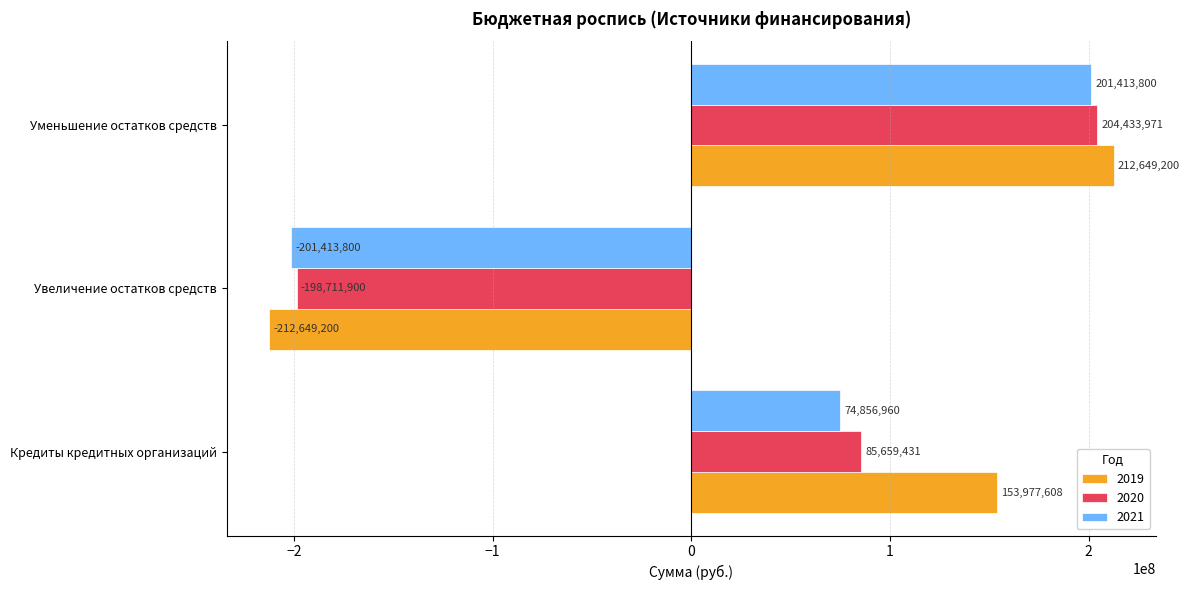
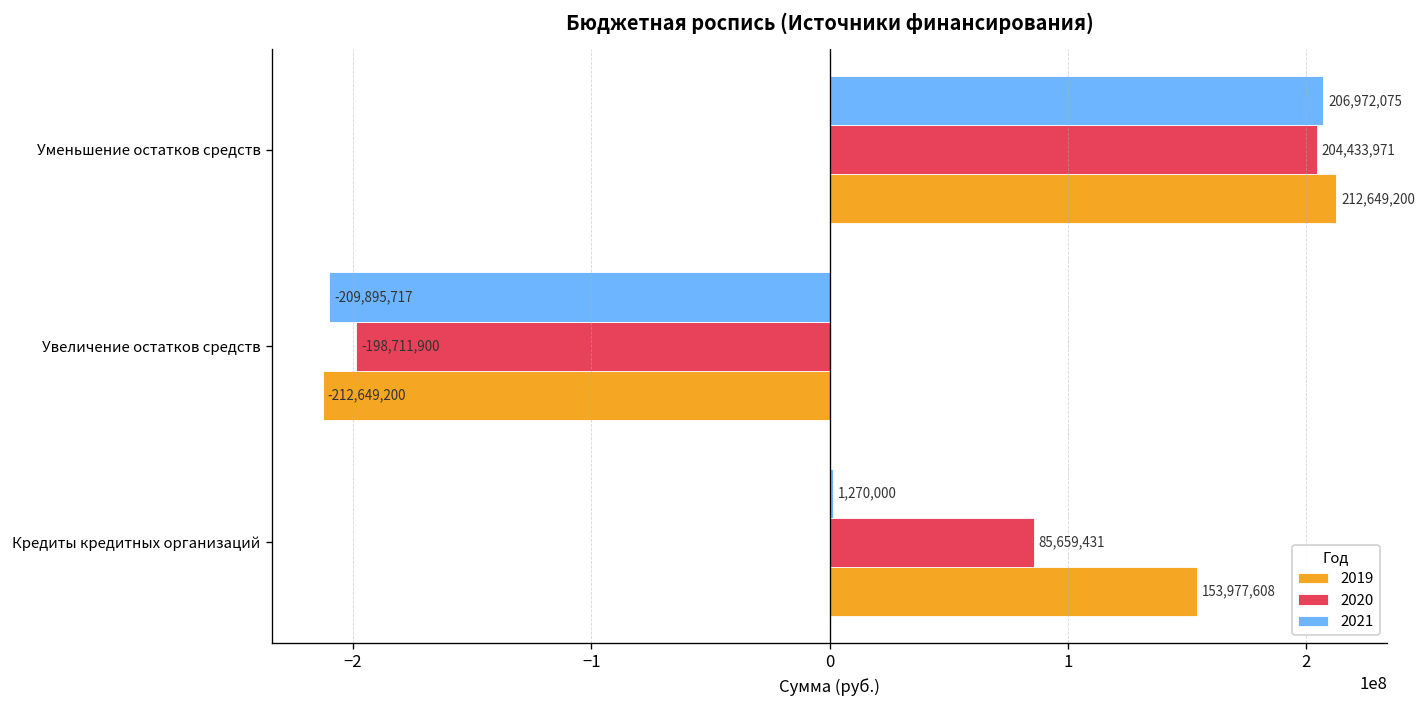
2021, Уменьшение остатков средств: 201,413,800 -> 206,972,075
2021, Увеличение остатков средств: -201,413,800 -> -209,895,717
2021, Кредиты кредитных организаций: 74,856,960 -> 1,270,000
